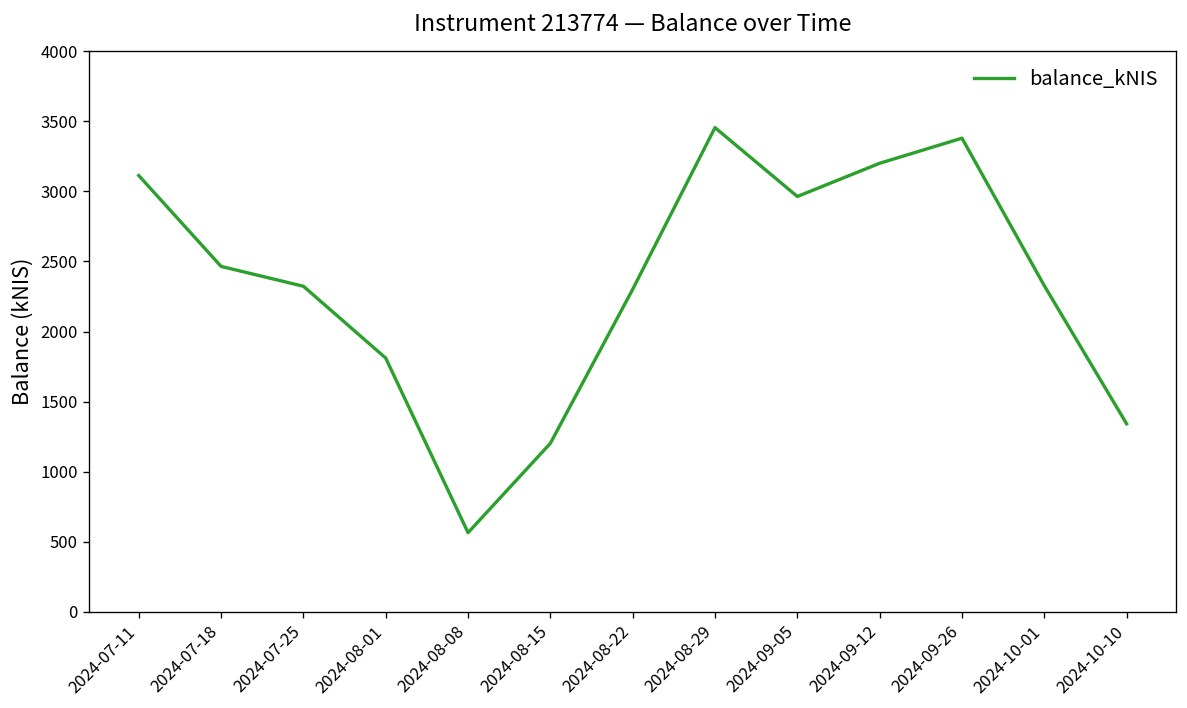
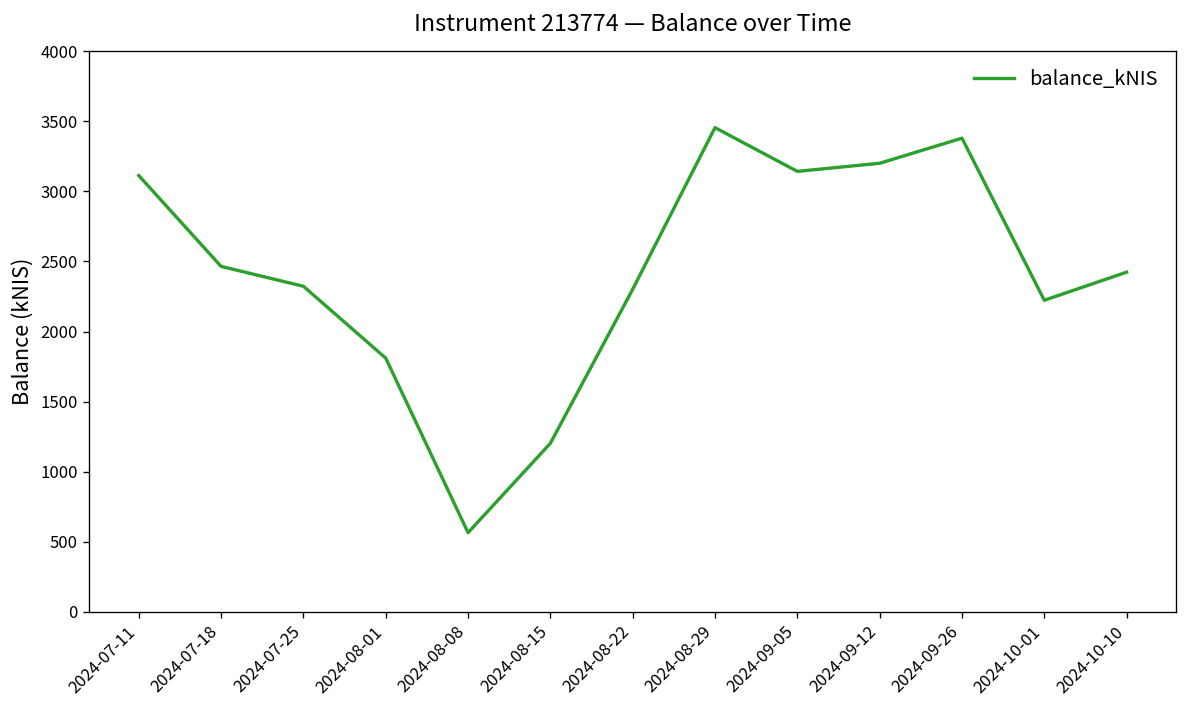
2024-09-05: 2960 -> 3140
2024-10-01: 2330 -> 2220
2024-10-10: 1340 -> 2420
